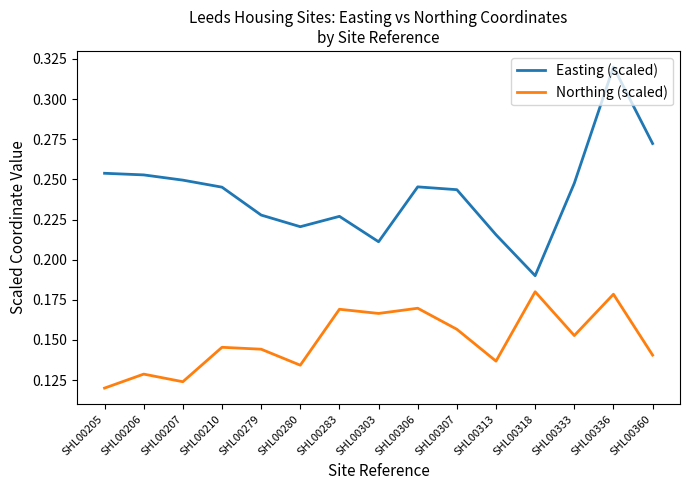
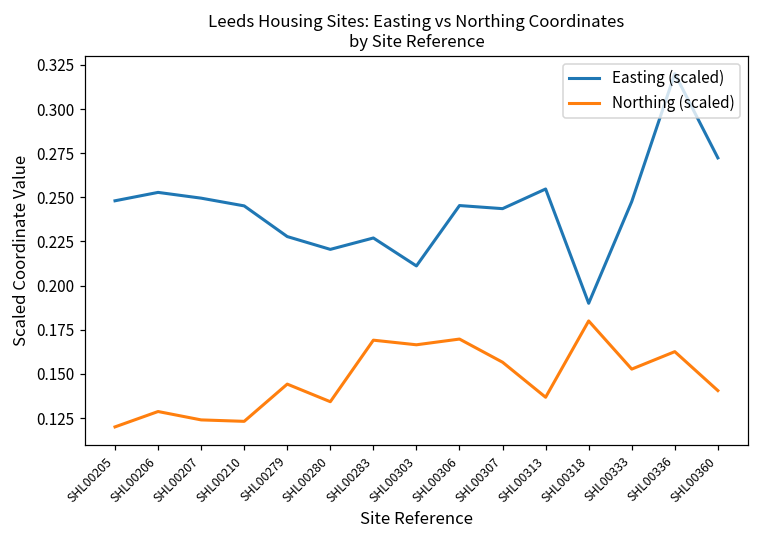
Easting (scaled), SHL00205: 0.254 -> 0.248
Northing (scaled), SHL00210: 0.145 -> 0.123
Easting (scaled), SHL00313: 0.216 -> 0.255
Northing (scaled), SHL00336: 0.178 -> 0.163
